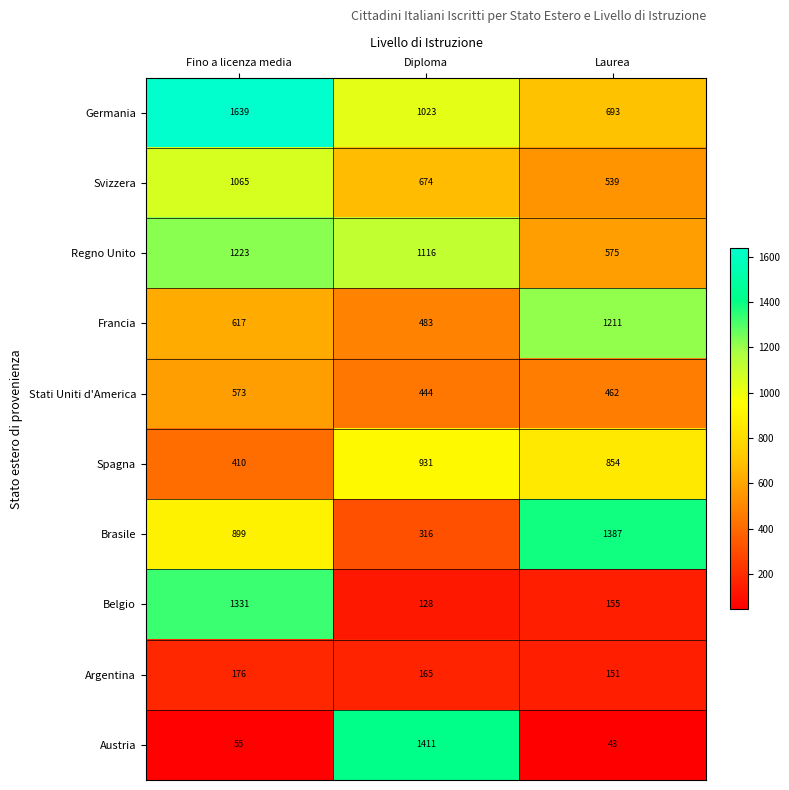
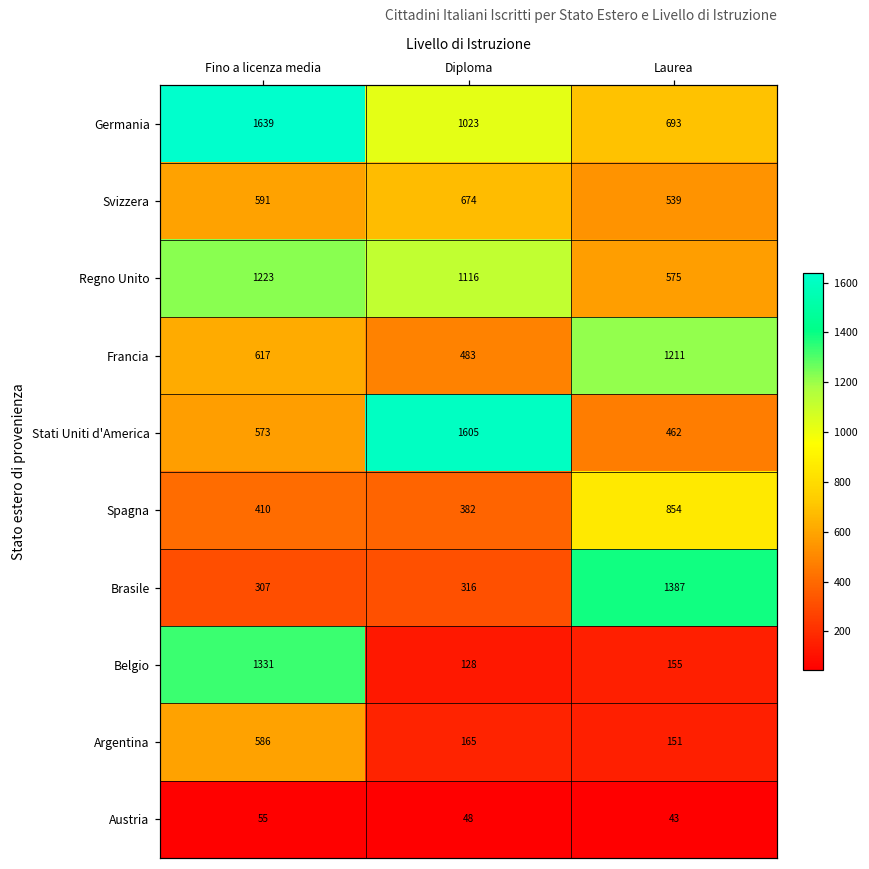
Svizzera, Fino a licenza media: 1065 -> 591
Stati Uniti d'America, Diploma: 444 -> 1605
Spagna, Diploma: 931 -> 382
Brasile, Fino a licenza media: 899 -> 307
Argentina, Fino a licenza media: 176 -> 586
Austria, Diploma: 1411 -> 48
